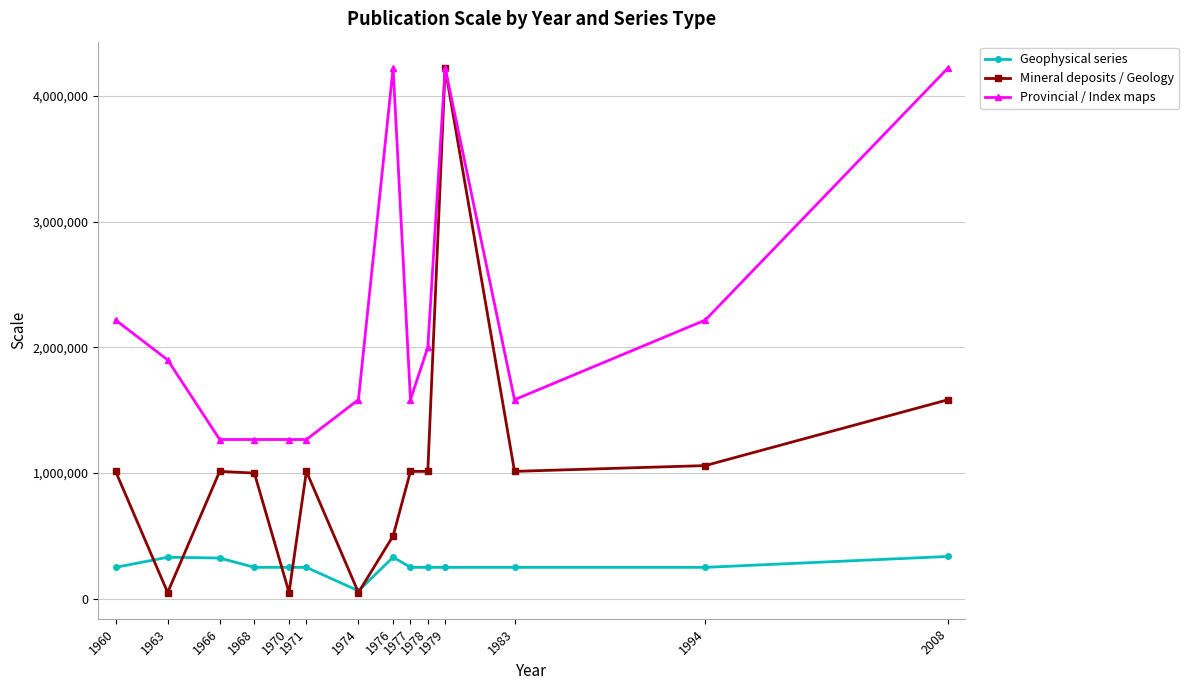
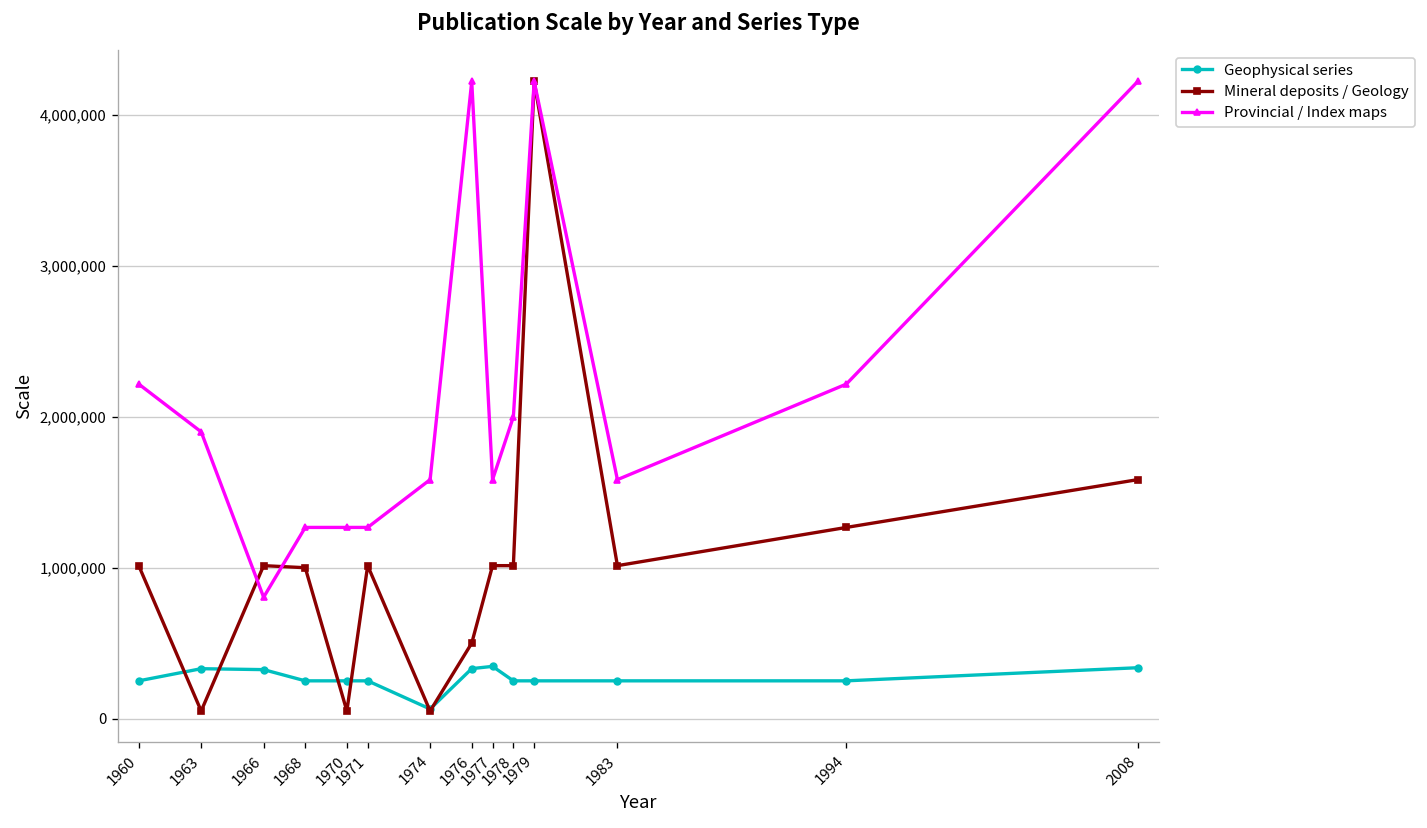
Provincial / Index maps, 1966: 1,270,000 -> 800,000
Geophysical series, 1977: 250,000 -> 350,000
Mineral deposits / Geology, 1994: 1,060,000 -> 1,270,000
